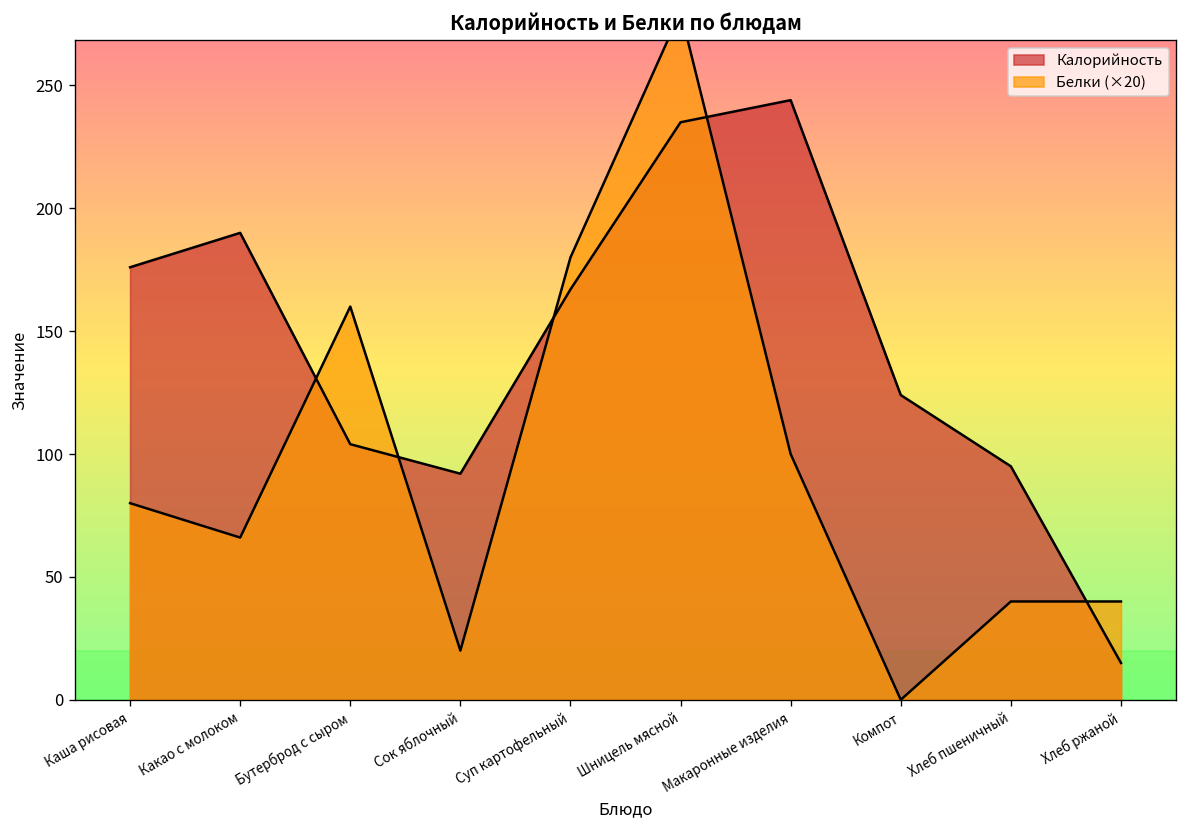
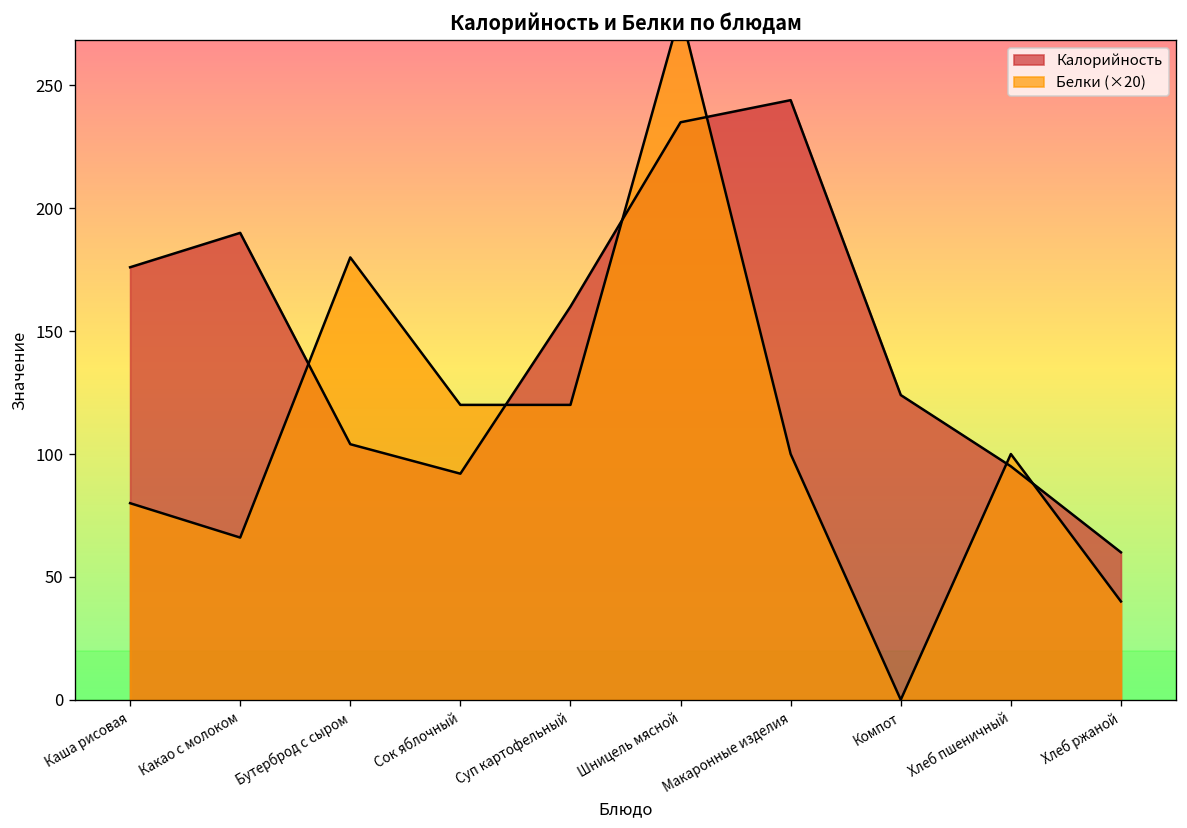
Белки (×20), Бутерброд с сыром: 160 -> 180
Белки (×20), Сок яблочный: 20 -> 120
Калорийность, Суп картофельный: 167 -> 160
Белки (×20), Суп картофельный: 180 -> 120
Белки (×20), Хлеб пшеничный: 40 -> 100
Калорийность, Хлеб ржаной: 15 -> 60
